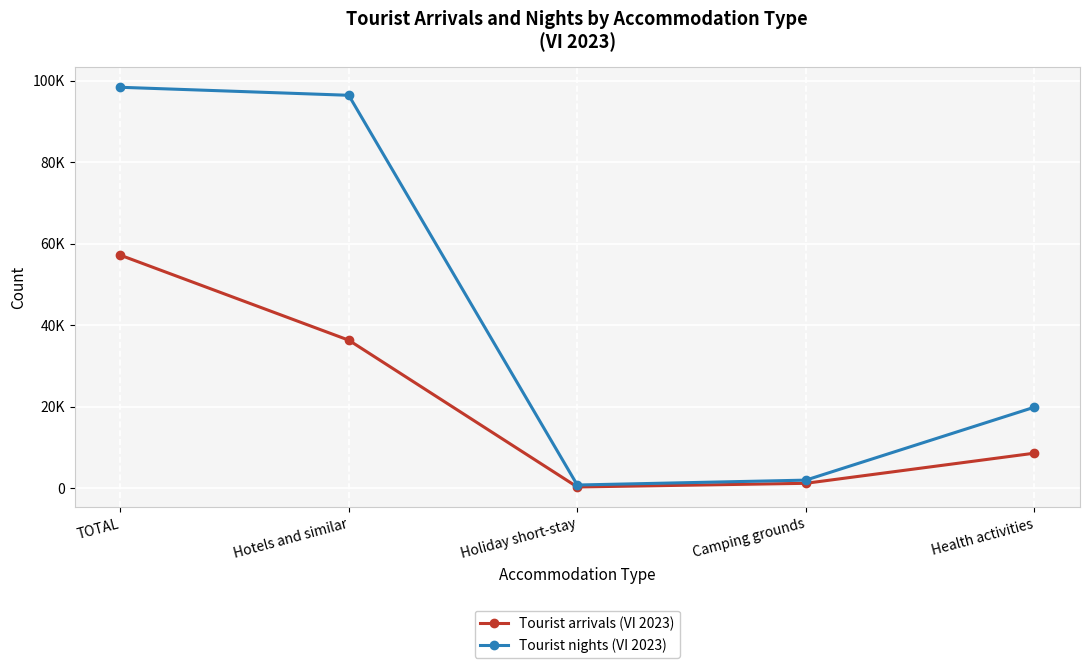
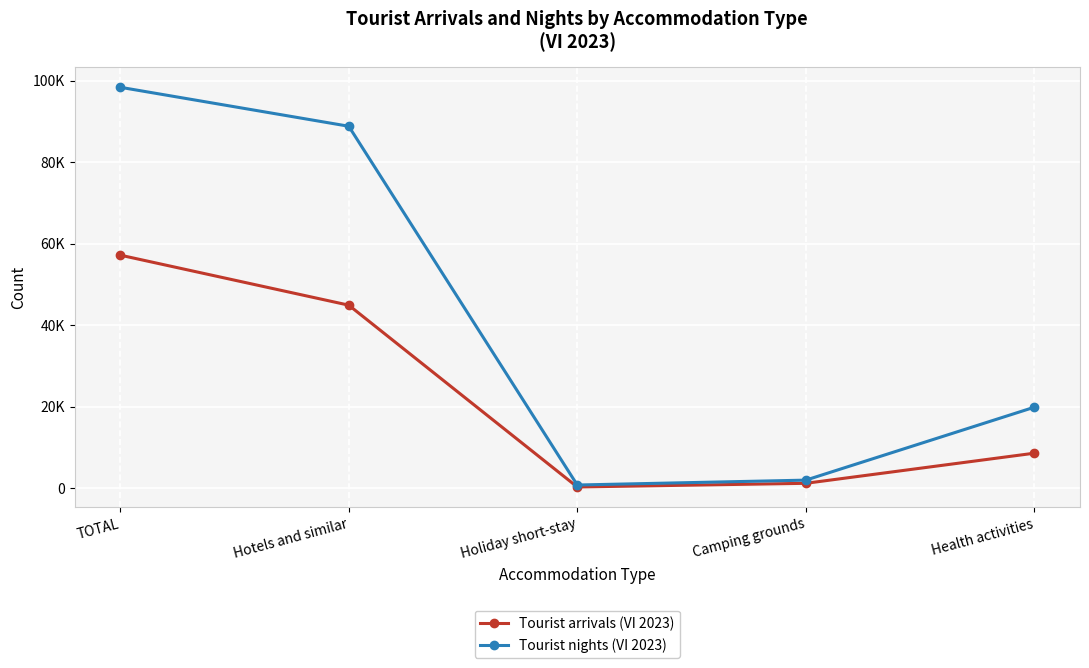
Tourist arrivals (VI 2023), Hotels and similar: 36000 -> 45000
Tourist nights (VI 2023), Hotels and similar: 96000 -> 89000
